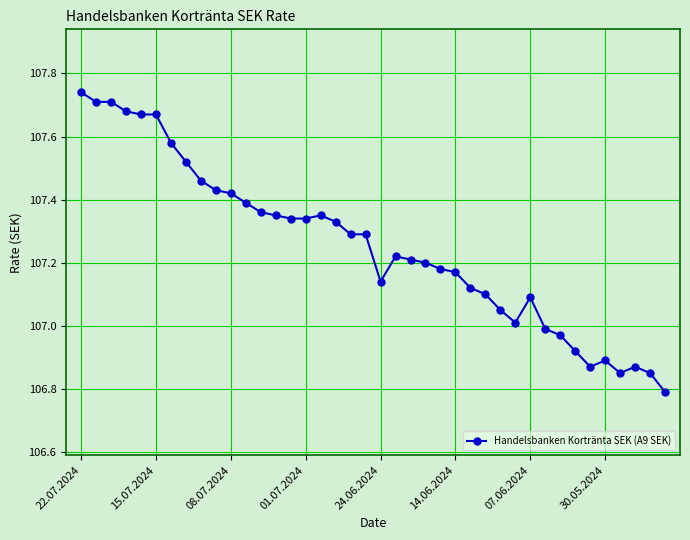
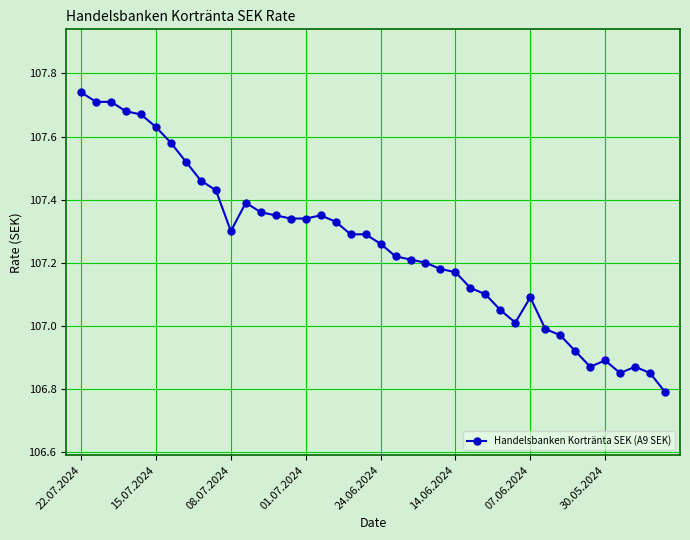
15.07.2024: 107.67 -> 107.63
08.07.2024: 107.42 -> 107.30
24.06.2024: 107.14 -> 107.26
